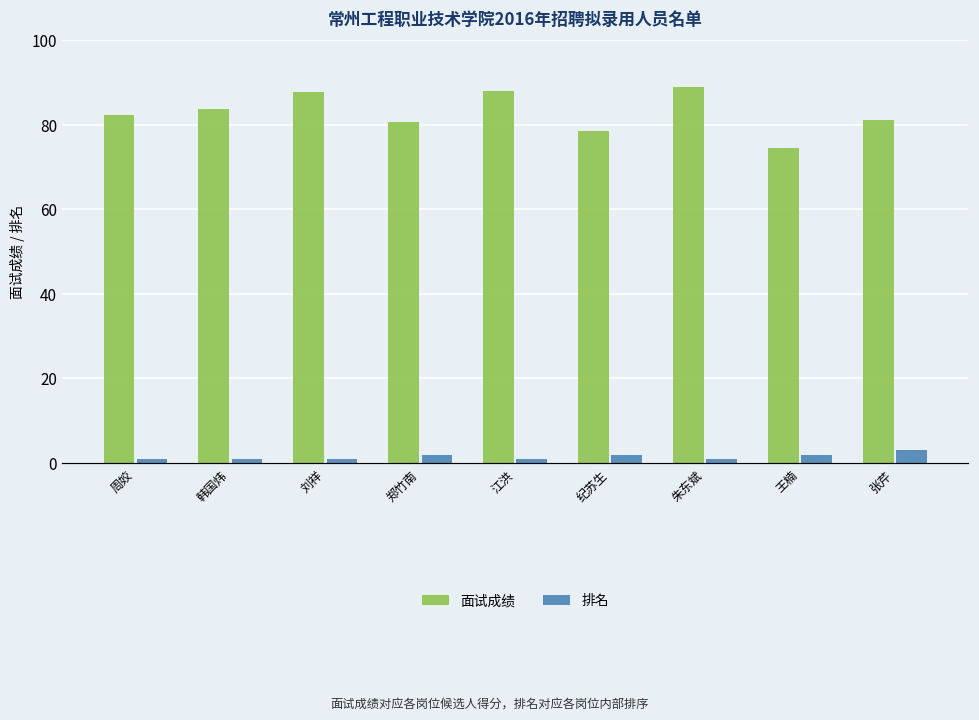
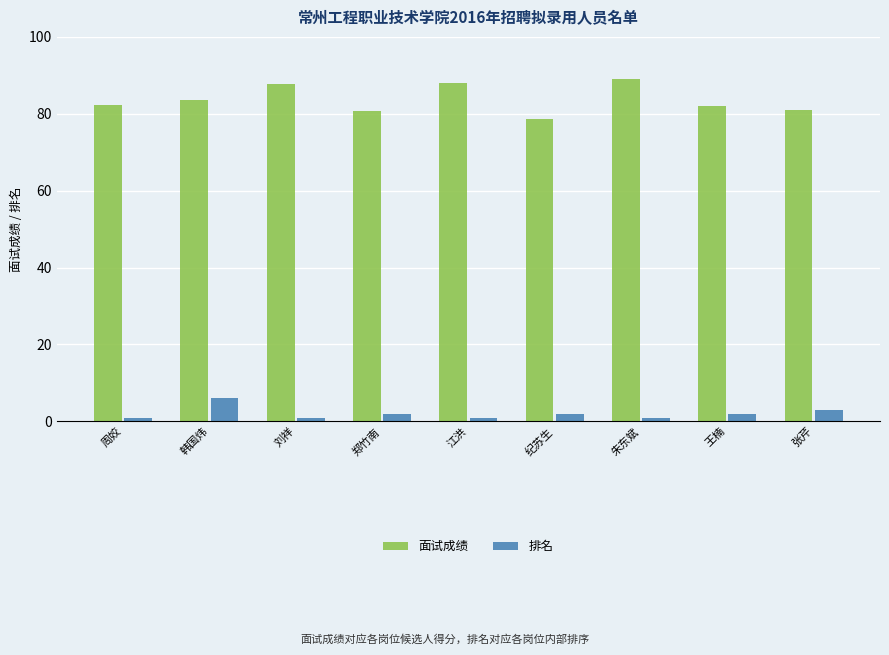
排名, 韩国炜: 1 -> 6
面试成绩, 王楠: 75 -> 82
